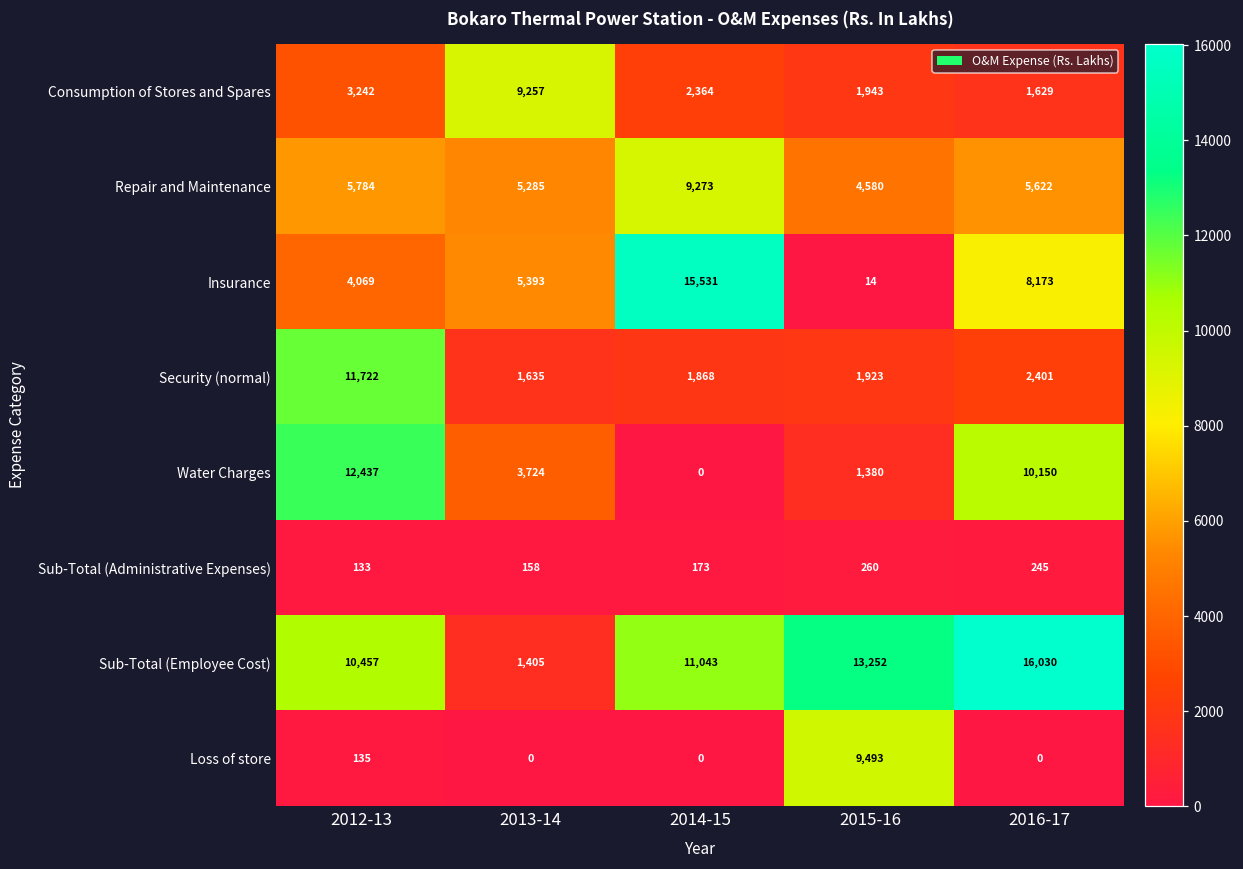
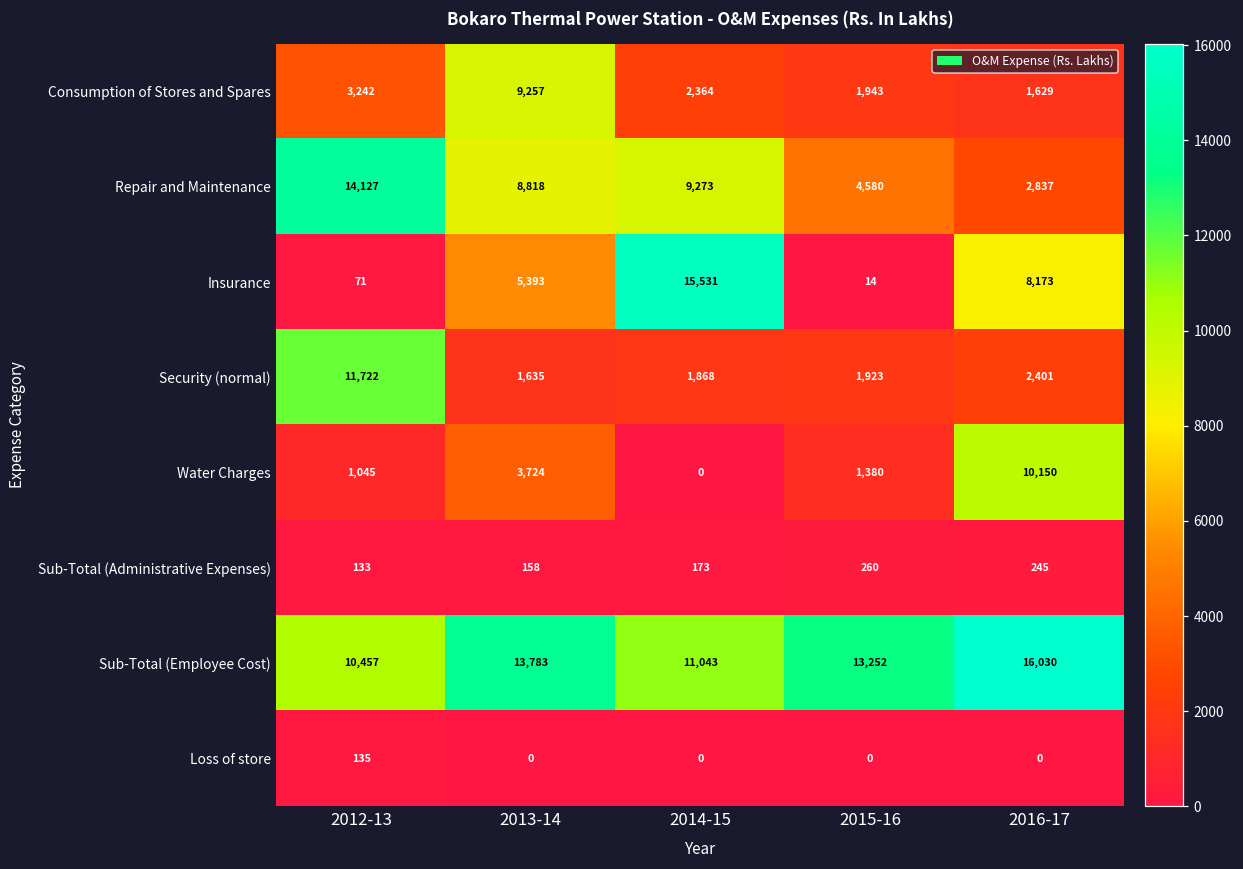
Repair and Maintenance, 2012-13: 5,784 -> 14,127
Repair and Maintenance, 2013-14: 5,285 -> 8,818
Repair and Maintenance, 2016-17: 5,622 -> 2,837
Insurance, 2012-13: 4,069 -> 71
Water Charges, 2012-13: 12,437 -> 1,045
Sub-Total (Employee Cost), 2013-14: 1,405 -> 13,783
Loss of store, 2015-16: 9,493 -> 0
